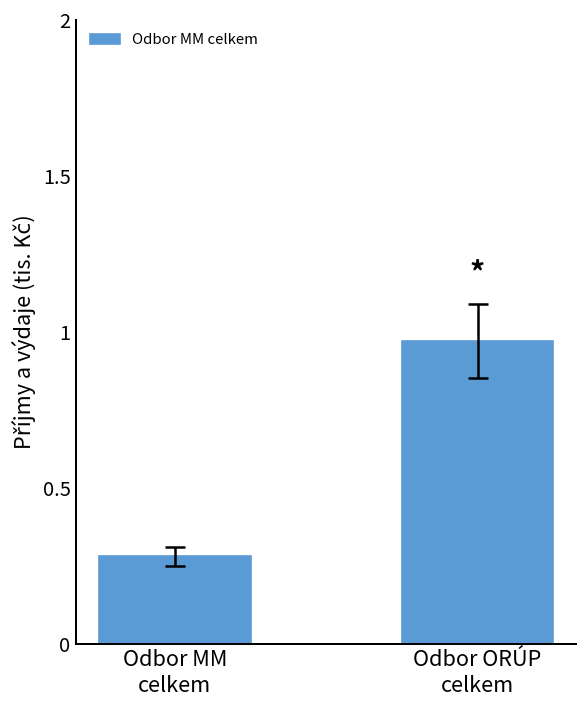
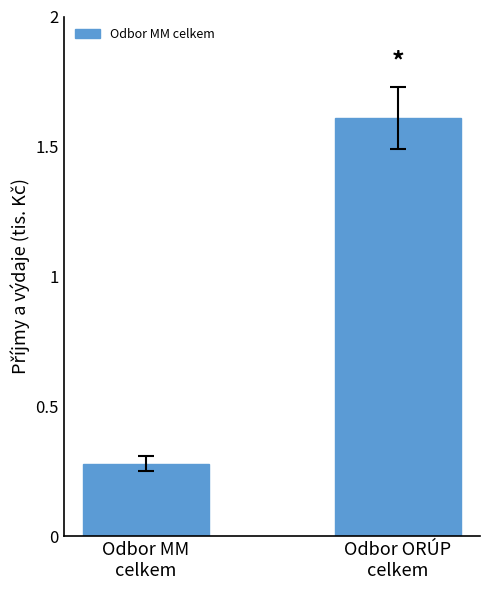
Odbor MM celkem, Odbor ORÚP celkem: 0.97 -> 1.61
